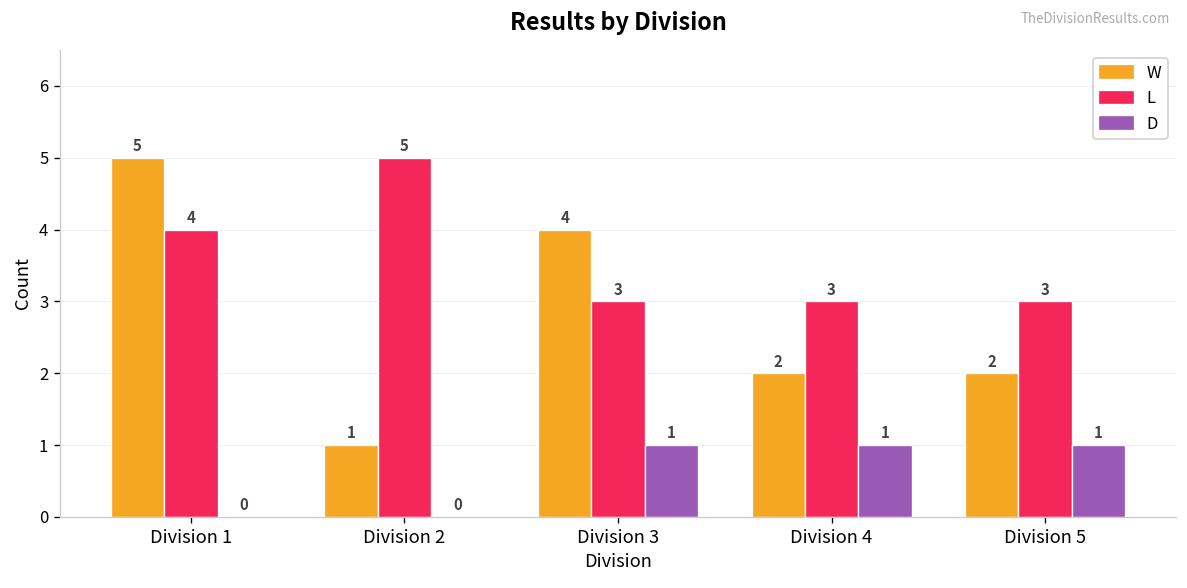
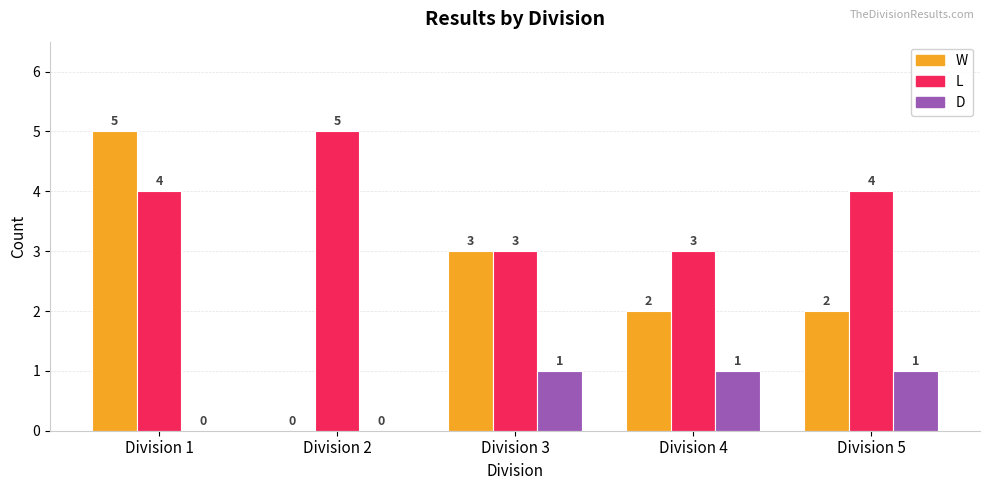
W, Division 2: 1 -> 0
W, Division 3: 4 -> 3
L, Division 5: 3 -> 4
